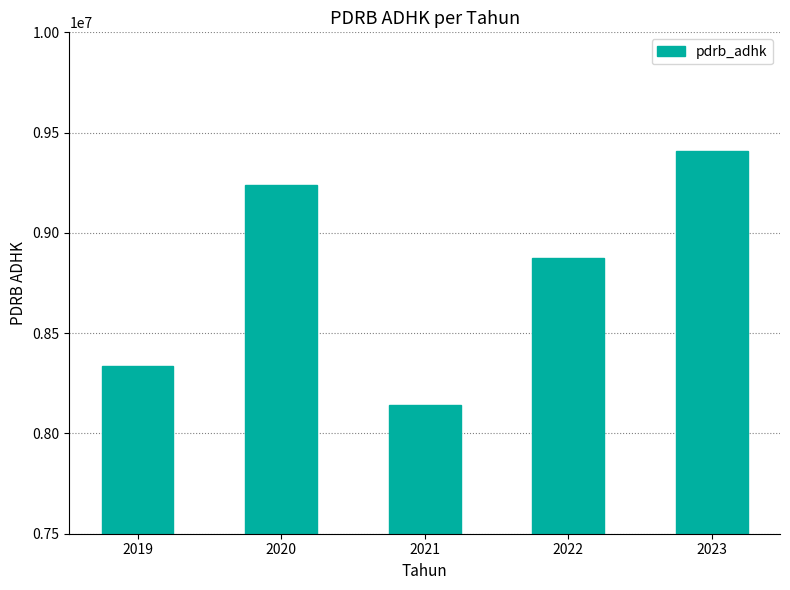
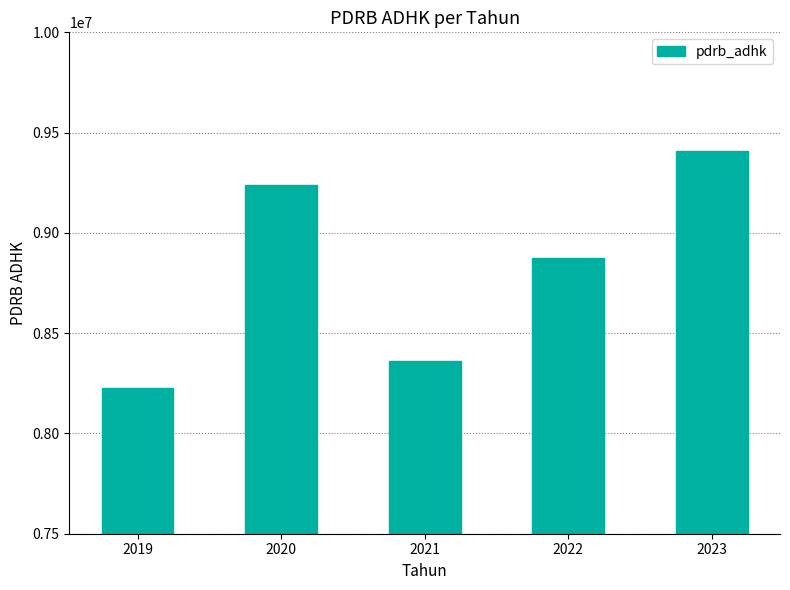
2019: 8340000 -> 8230000
2021: 8140000 -> 8360000
